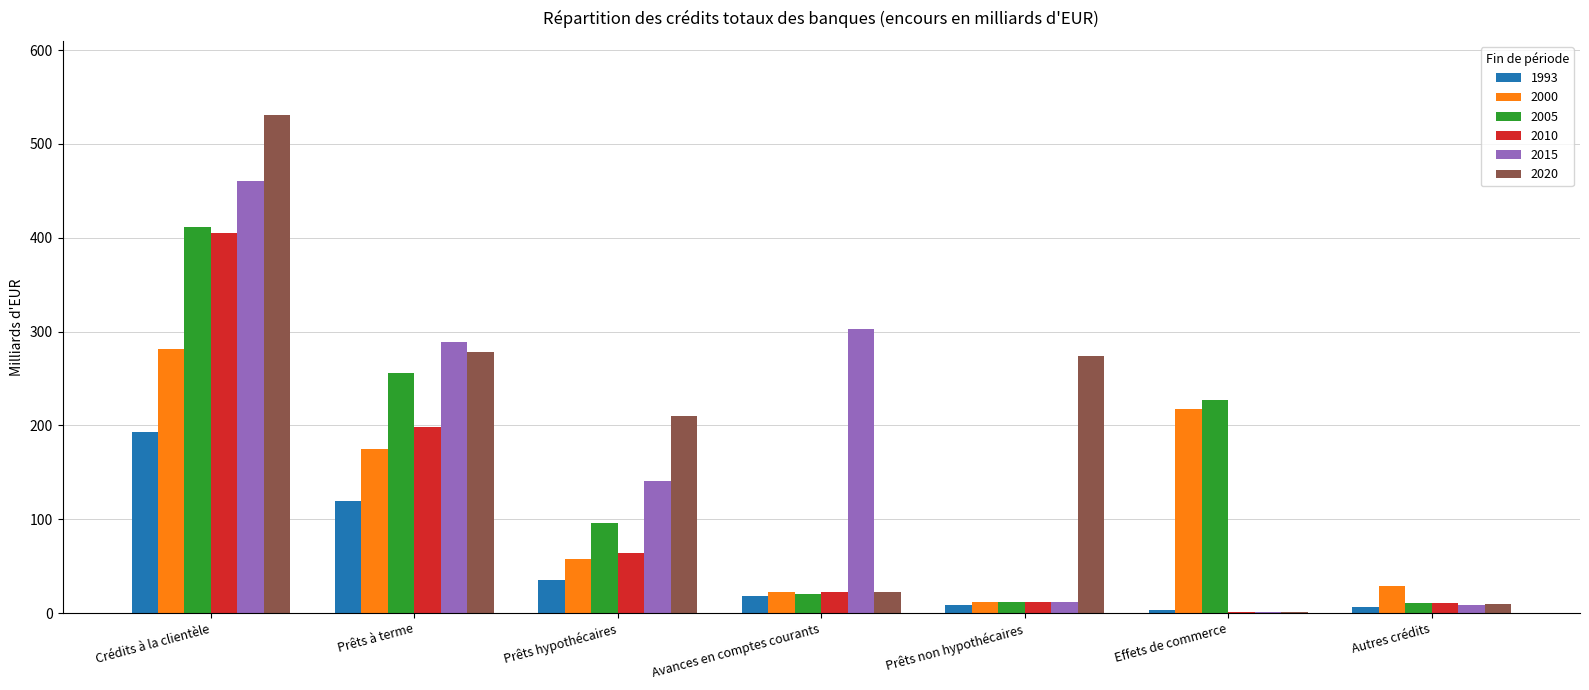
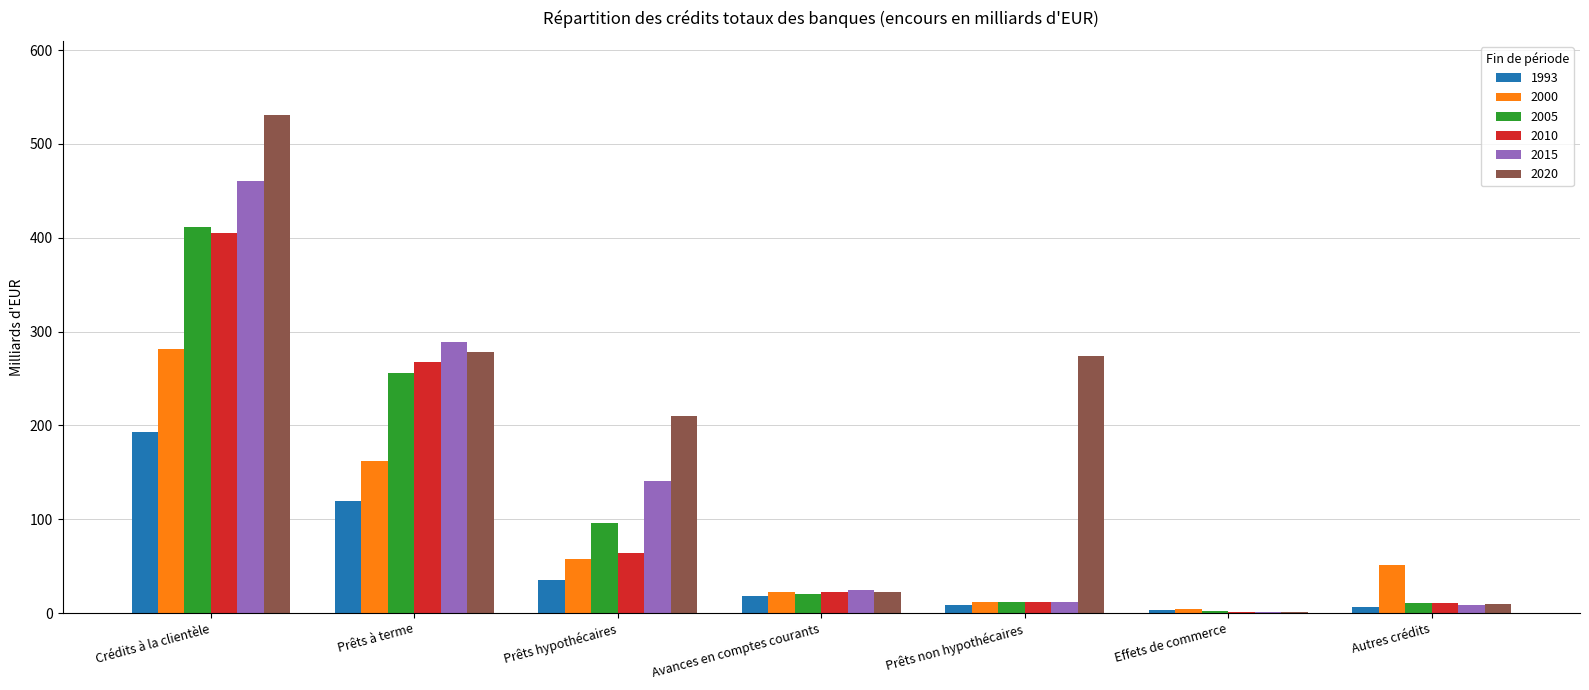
2000, Prêts à terme: 170 -> 160
2010, Prêts à terme: 200 -> 270
2015, Avances en comptes courants: 300 -> 20
2000, Effets de commerce: 220 -> 0
2005, Effets de commerce: 230 -> 0
2000, Autres crédits: 30 -> 50
